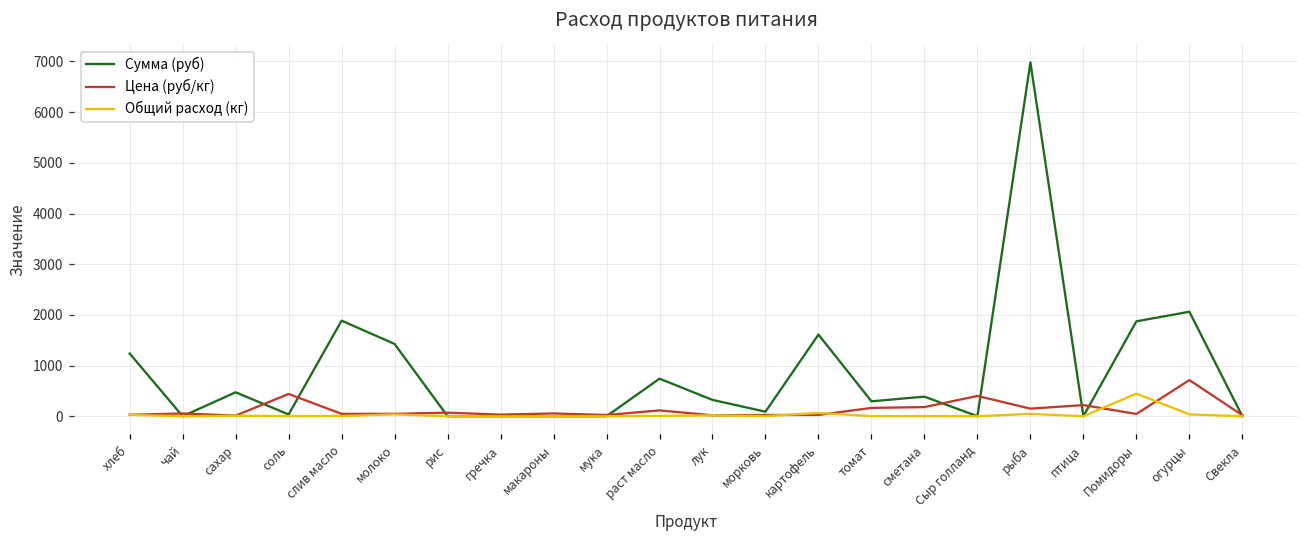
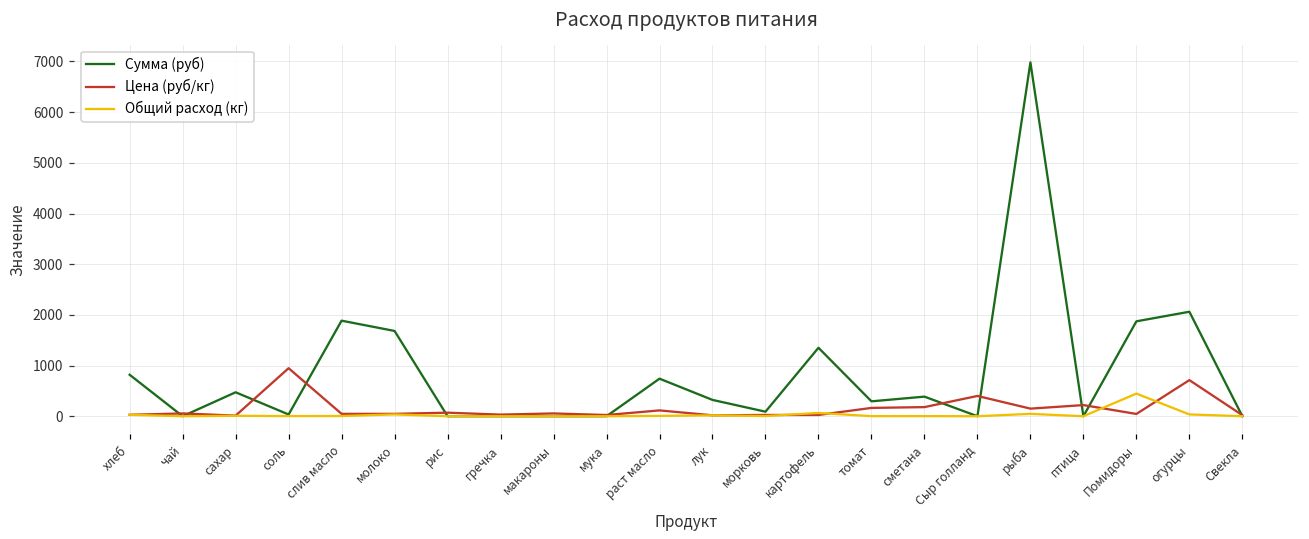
Сумма (руб), хлеб: 1200 -> 800
Цена (руб/кг), соль: 400 -> 900
Сумма (руб), молоко: 1400 -> 1700
Сумма (руб), картофель: 1600 -> 1400
